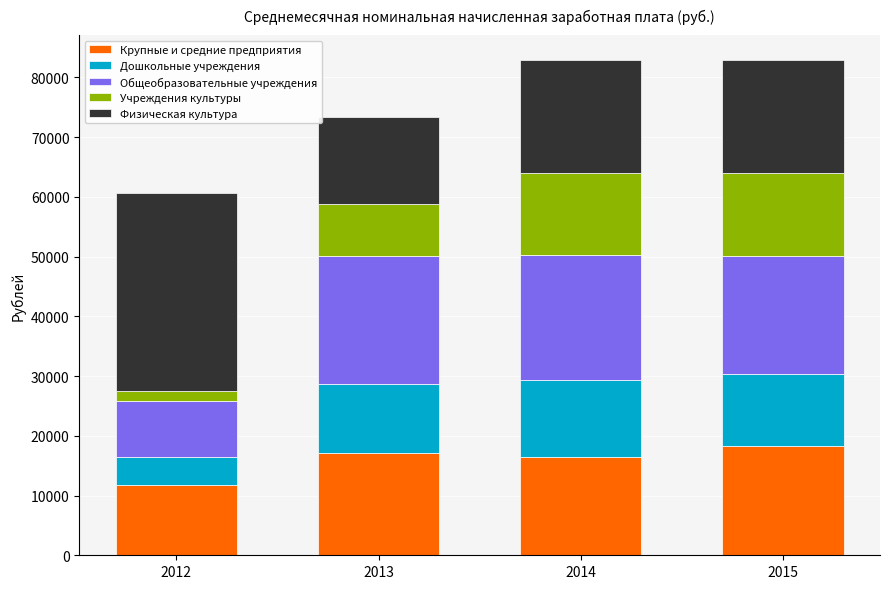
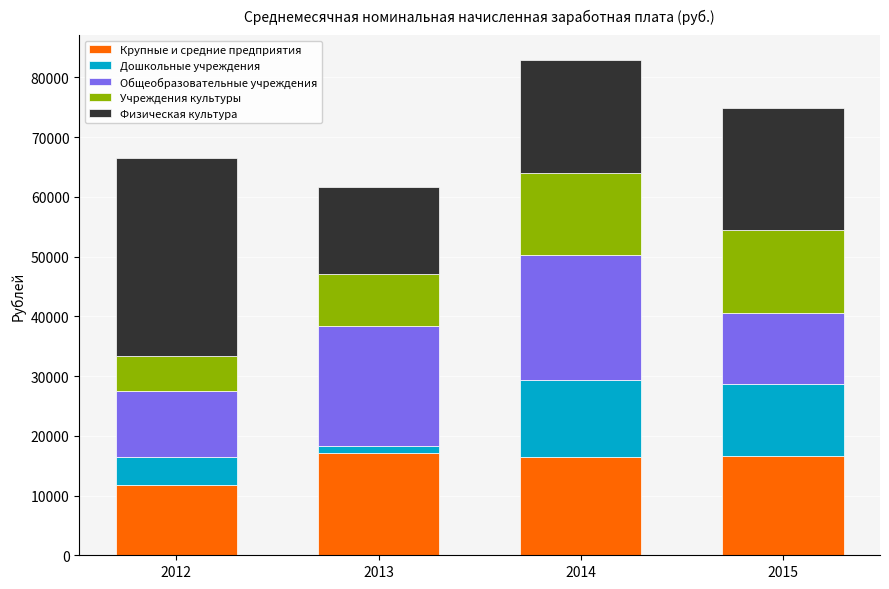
Общеобразовательные учреждения, 2012: 9000 -> 11000
Учреждения культуры, 2012: 2000 -> 6000
Дошкольные учреждения, 2013: 11000 -> 1000
Общеобразовательные учреждения, 2013: 21000 -> 20000
Крупные и средние предприятия, 2015: 18000 -> 17000
Общеобразовательные учреждения, 2015: 20000 -> 12000
Физическая культура, 2015: 19000 -> 20000
